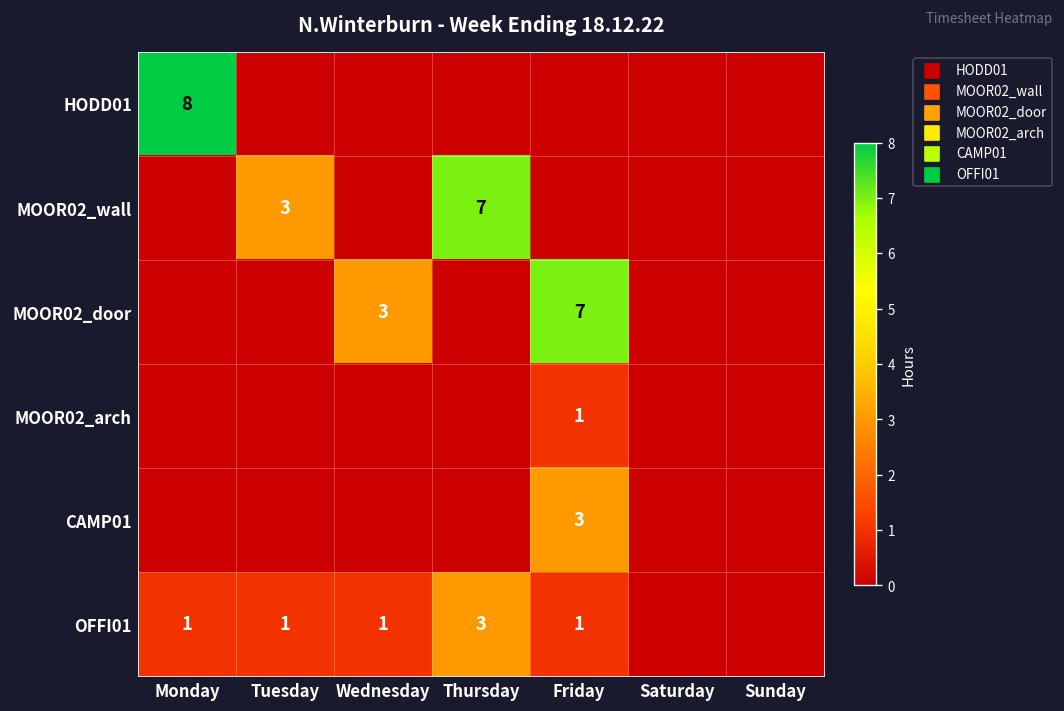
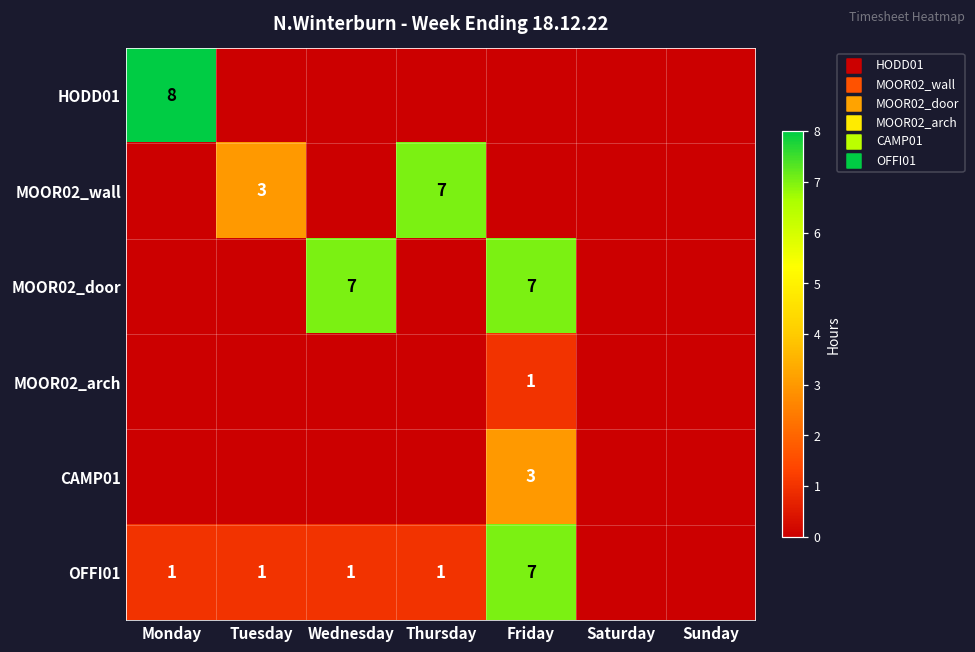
MOOR02_door, Wednesday: 3 -> 7
OFFI01, Thursday: 3 -> 1
OFFI01, Friday: 1 -> 7
